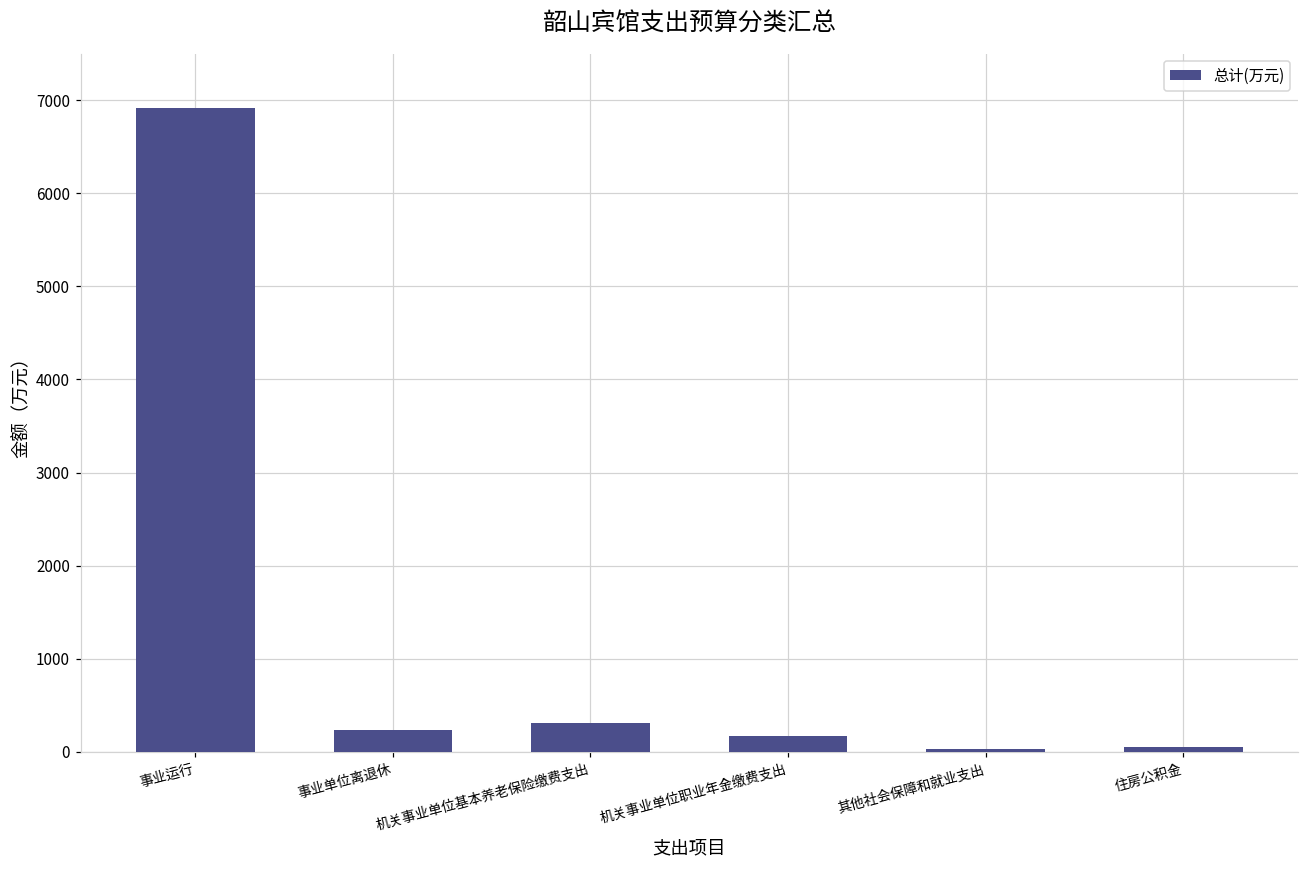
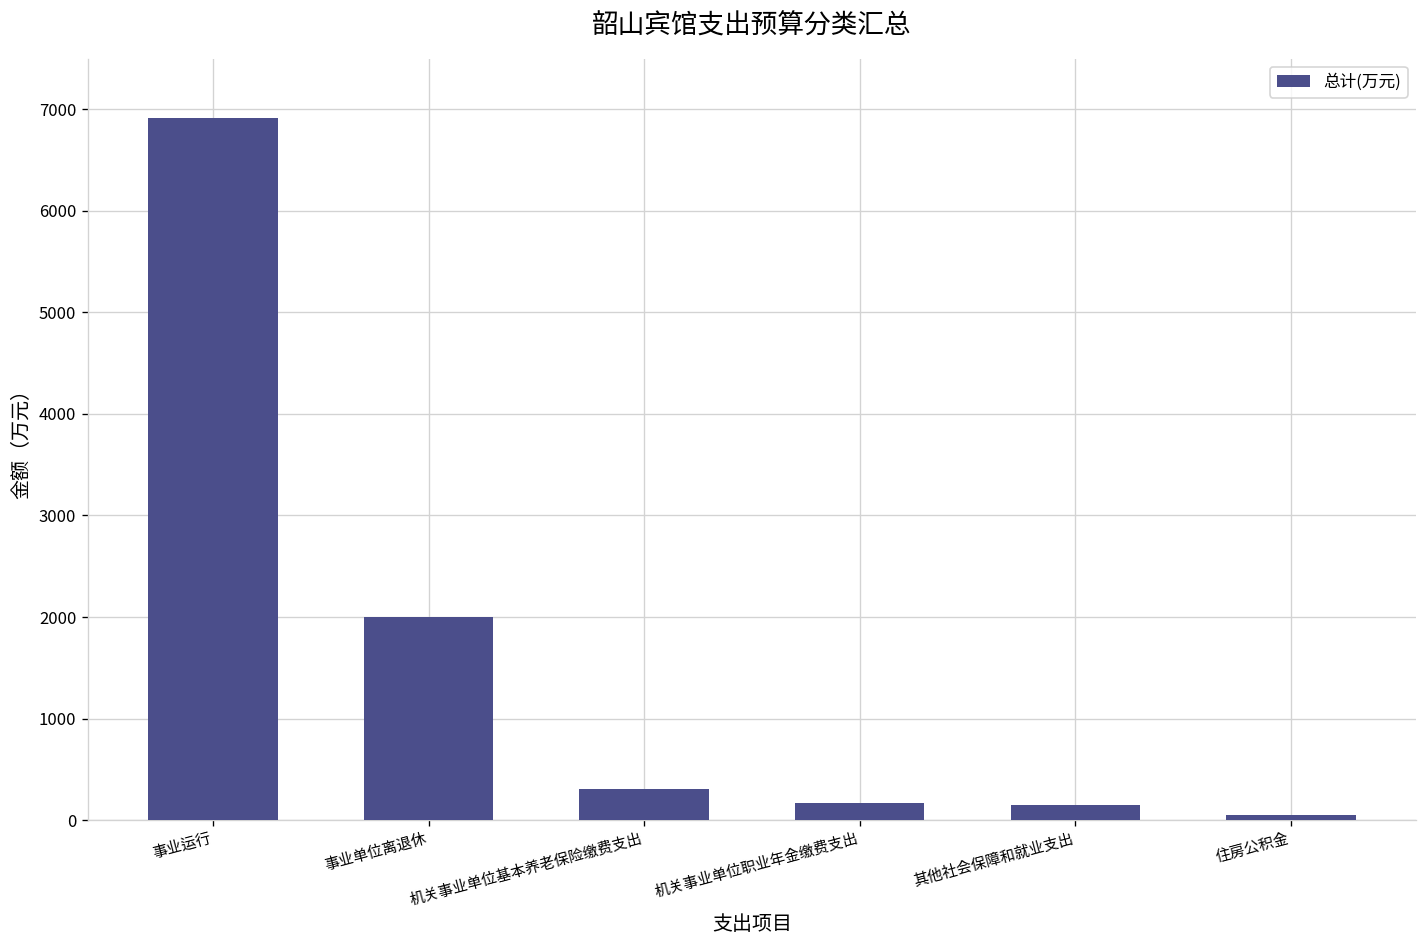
事业单位离退休: 200 -> 2000
其他社会保障和就业支出: 0 -> 100
